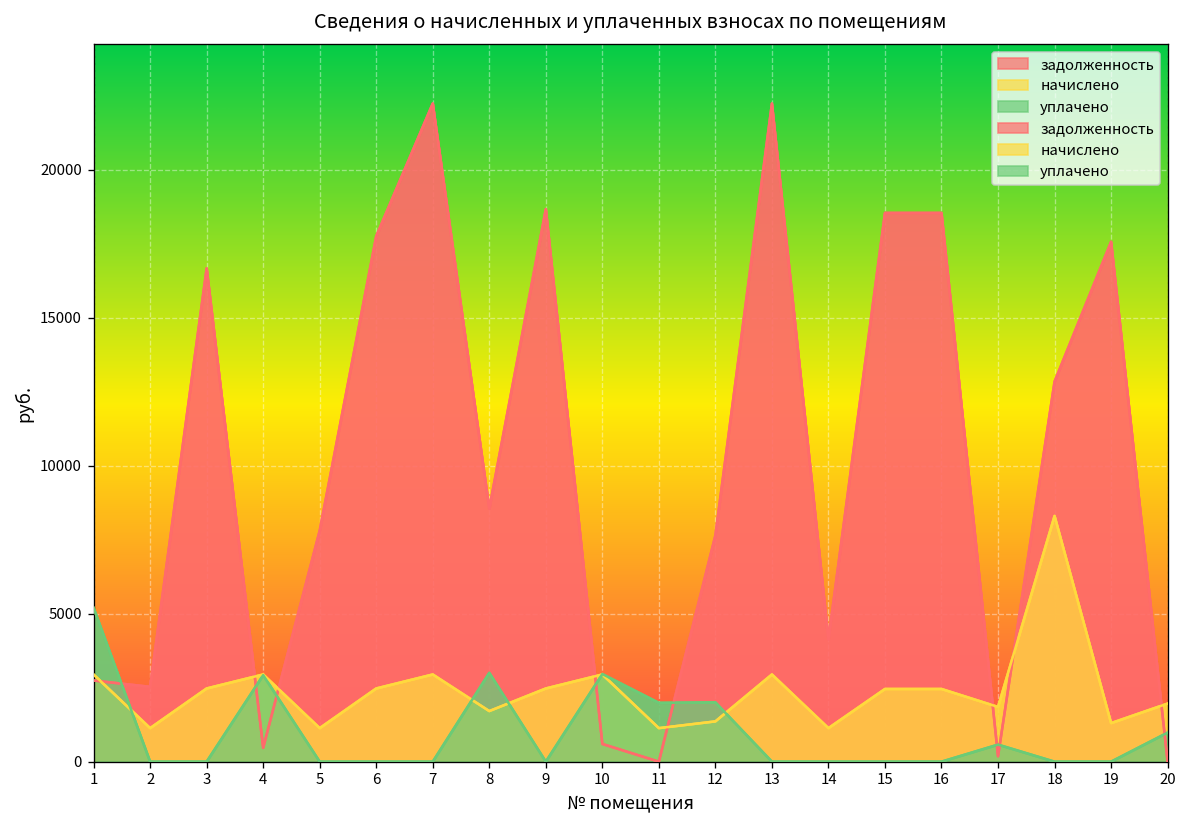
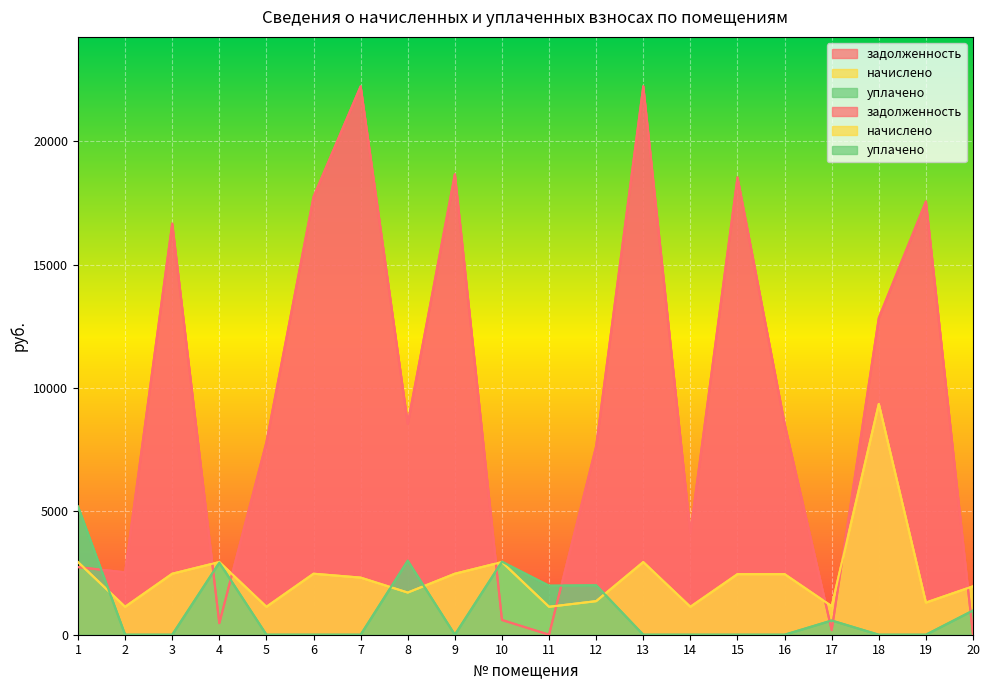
начислено, 7: 2900 -> 2300
задолженность, 16: 18500 -> 8600
начислено, 17: 1800 -> 1200
начислено, 18: 8300 -> 9400
